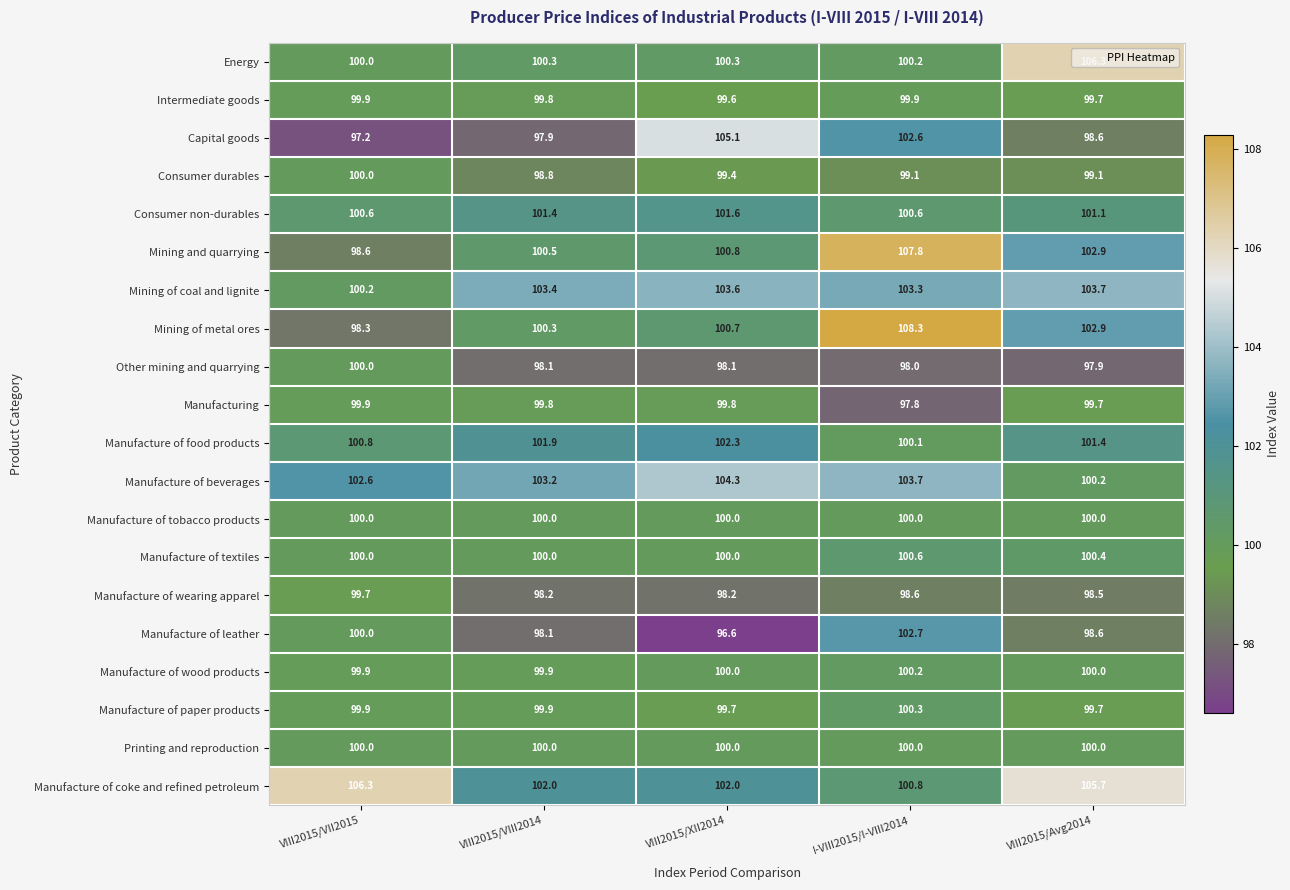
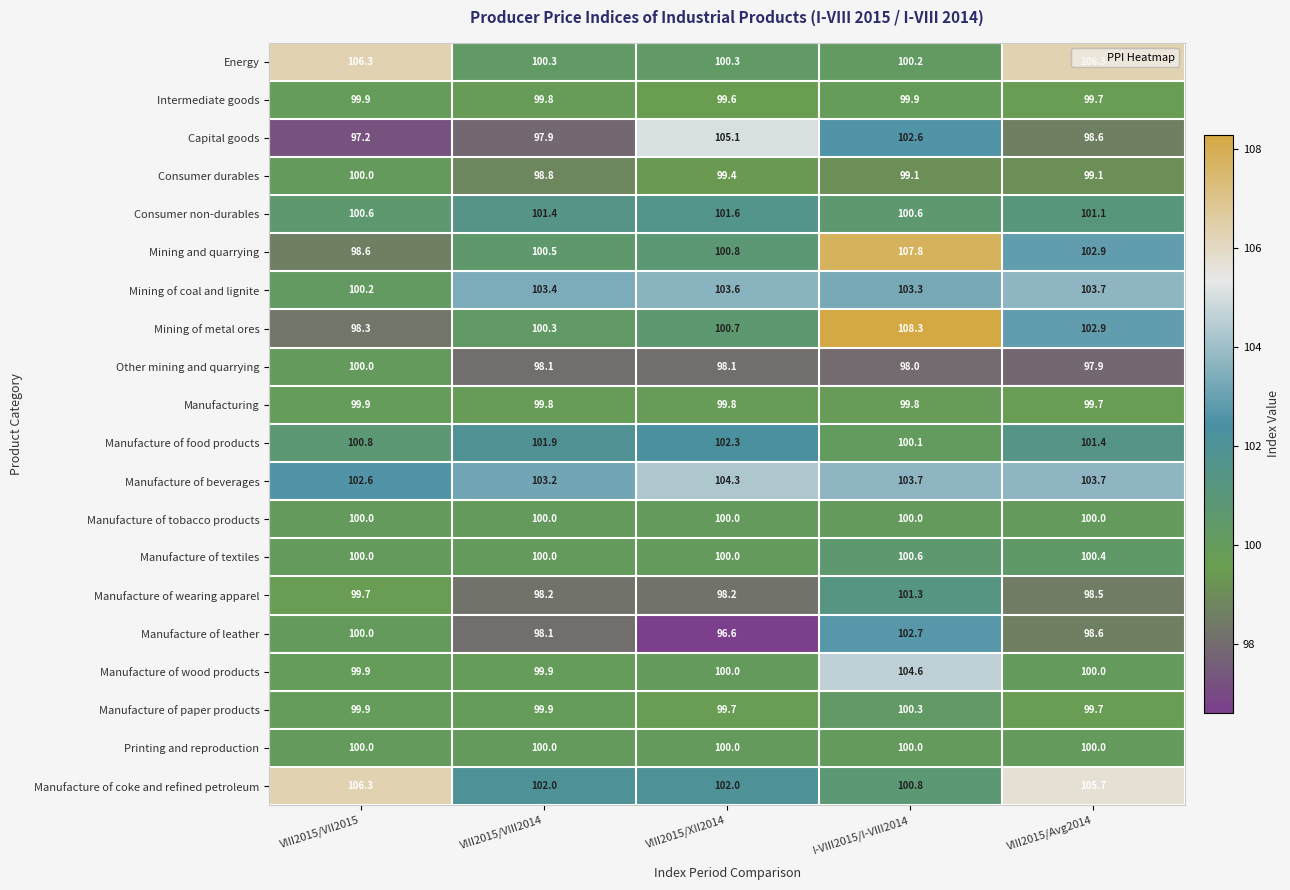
Energy, VIII2015/VII2015: 100.0 -> 106.3
Manufacturing, I-VIII2015/I-VIII2014: 97.8 -> 99.8
Manufacture of beverages, VIII2015/Avg2014: 100.2 -> 103.7
Manufacture of wearing apparel, I-VIII2015/I-VIII2014: 98.6 -> 101.3
Manufacture of wood products, I-VIII2015/I-VIII2014: 100.2 -> 104.6
